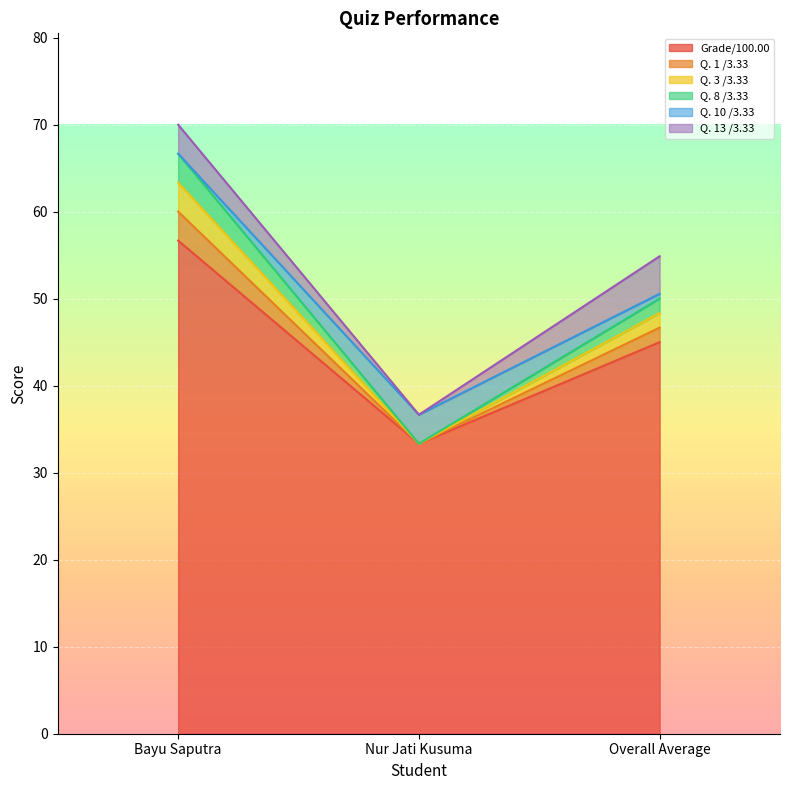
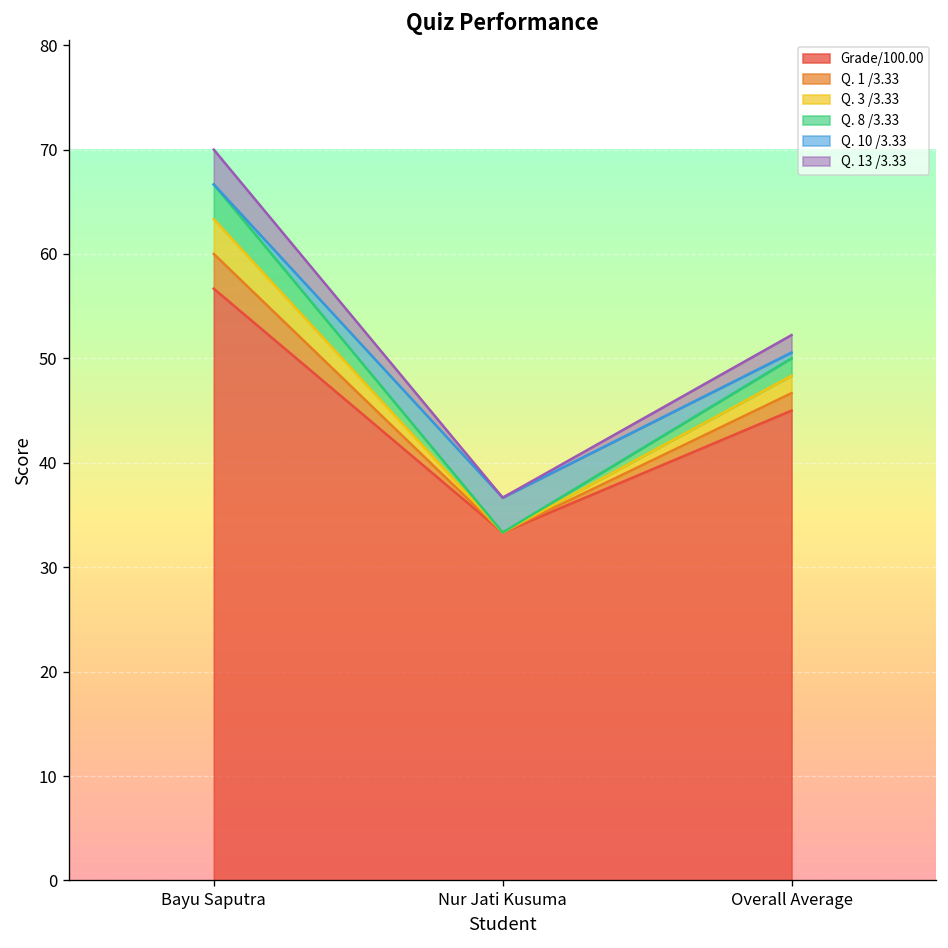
Q. 13 /3.33, Overall Average: 4 -> 2
